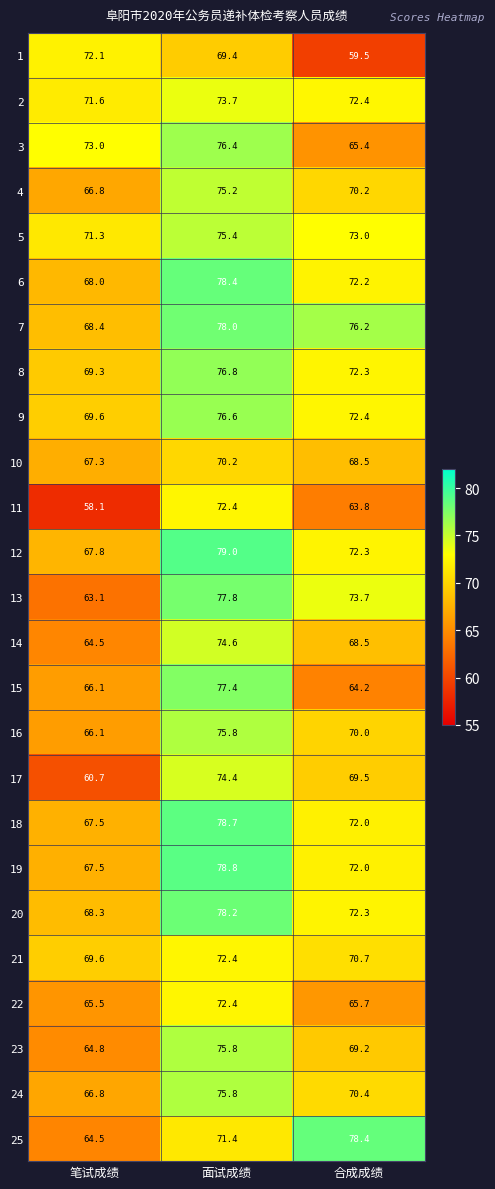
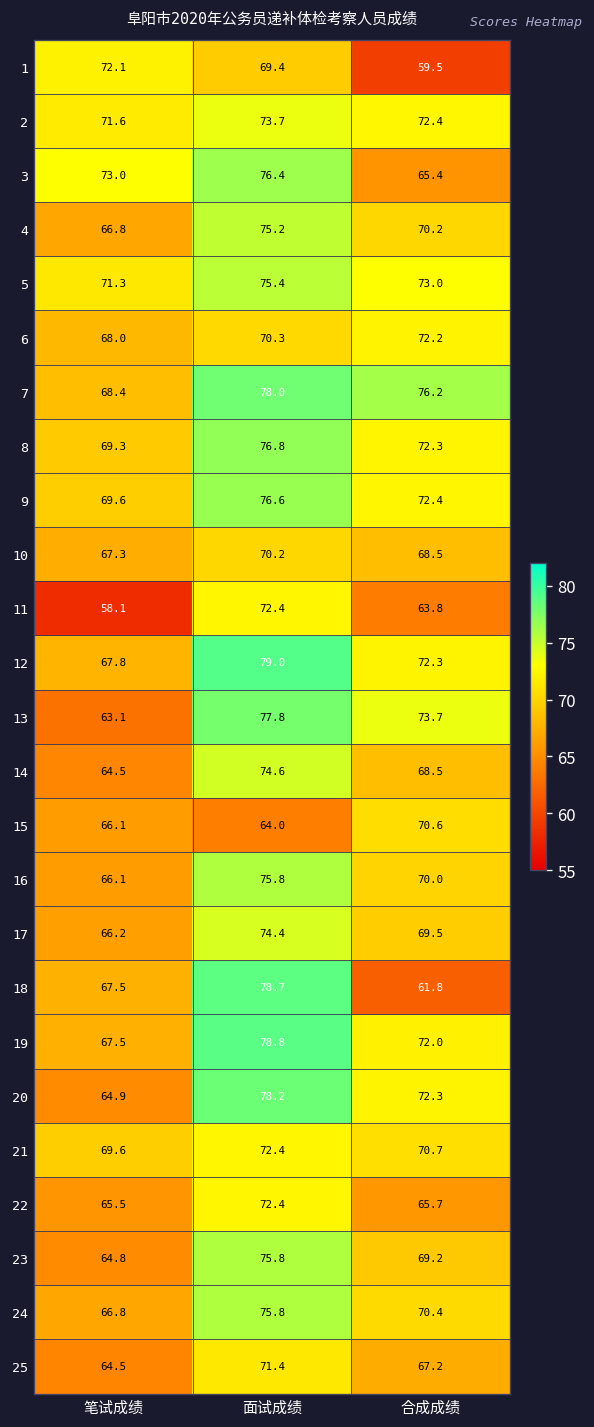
6, 面试成绩: 78.4 -> 70.3
15, 面试成绩: 77.4 -> 64.0
15, 合成成绩: 64.2 -> 70.6
17, 笔试成绩: 60.7 -> 66.2
18, 合成成绩: 72.0 -> 61.8
20, 笔试成绩: 68.3 -> 64.9
25, 合成成绩: 78.4 -> 67.2
